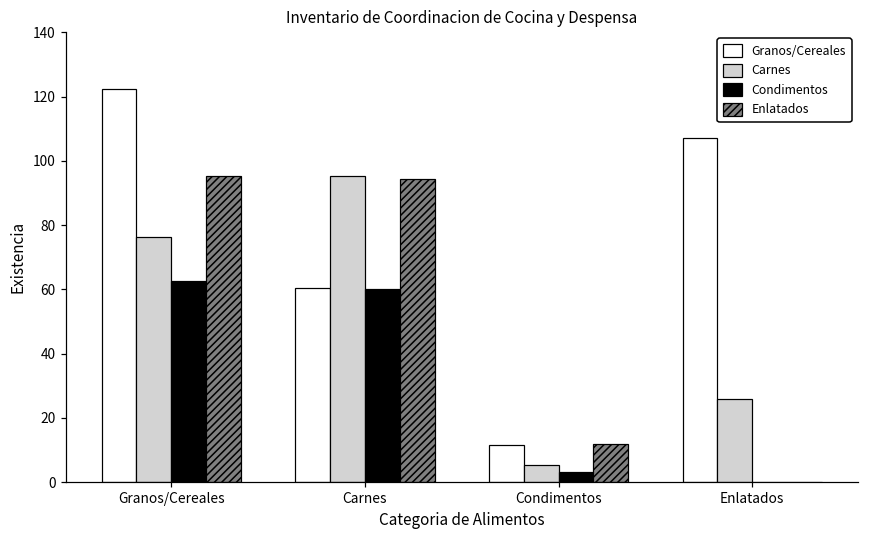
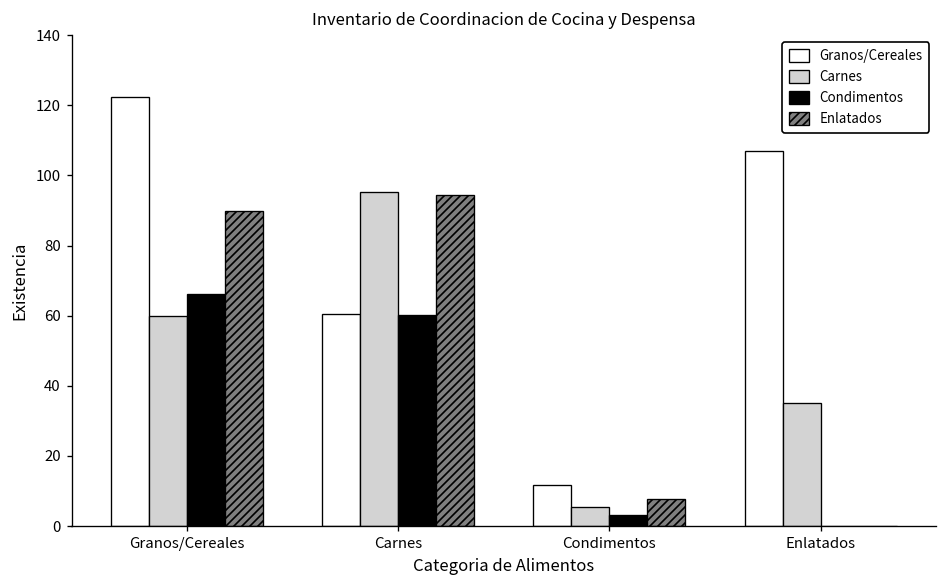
Carnes, Granos/Cereales: 76 -> 60
Condimentos, Granos/Cereales: 63 -> 66
Enlatados, Granos/Cereales: 95 -> 90
Enlatados, Condimentos: 12 -> 8
Carnes, Enlatados: 26 -> 35
